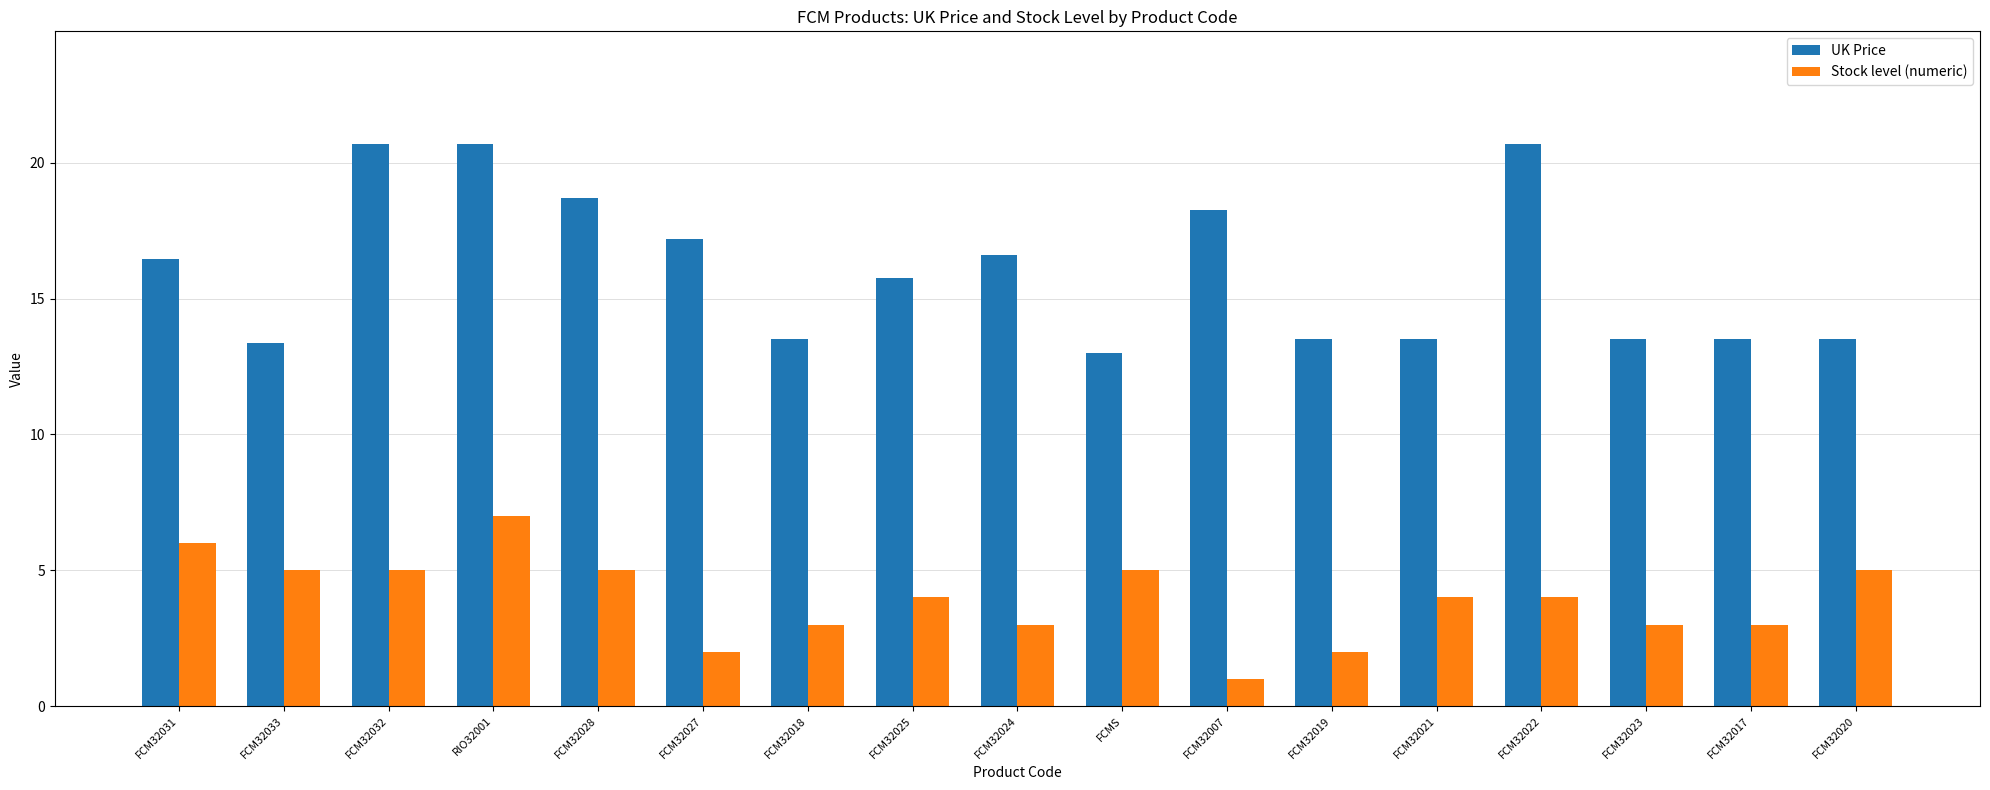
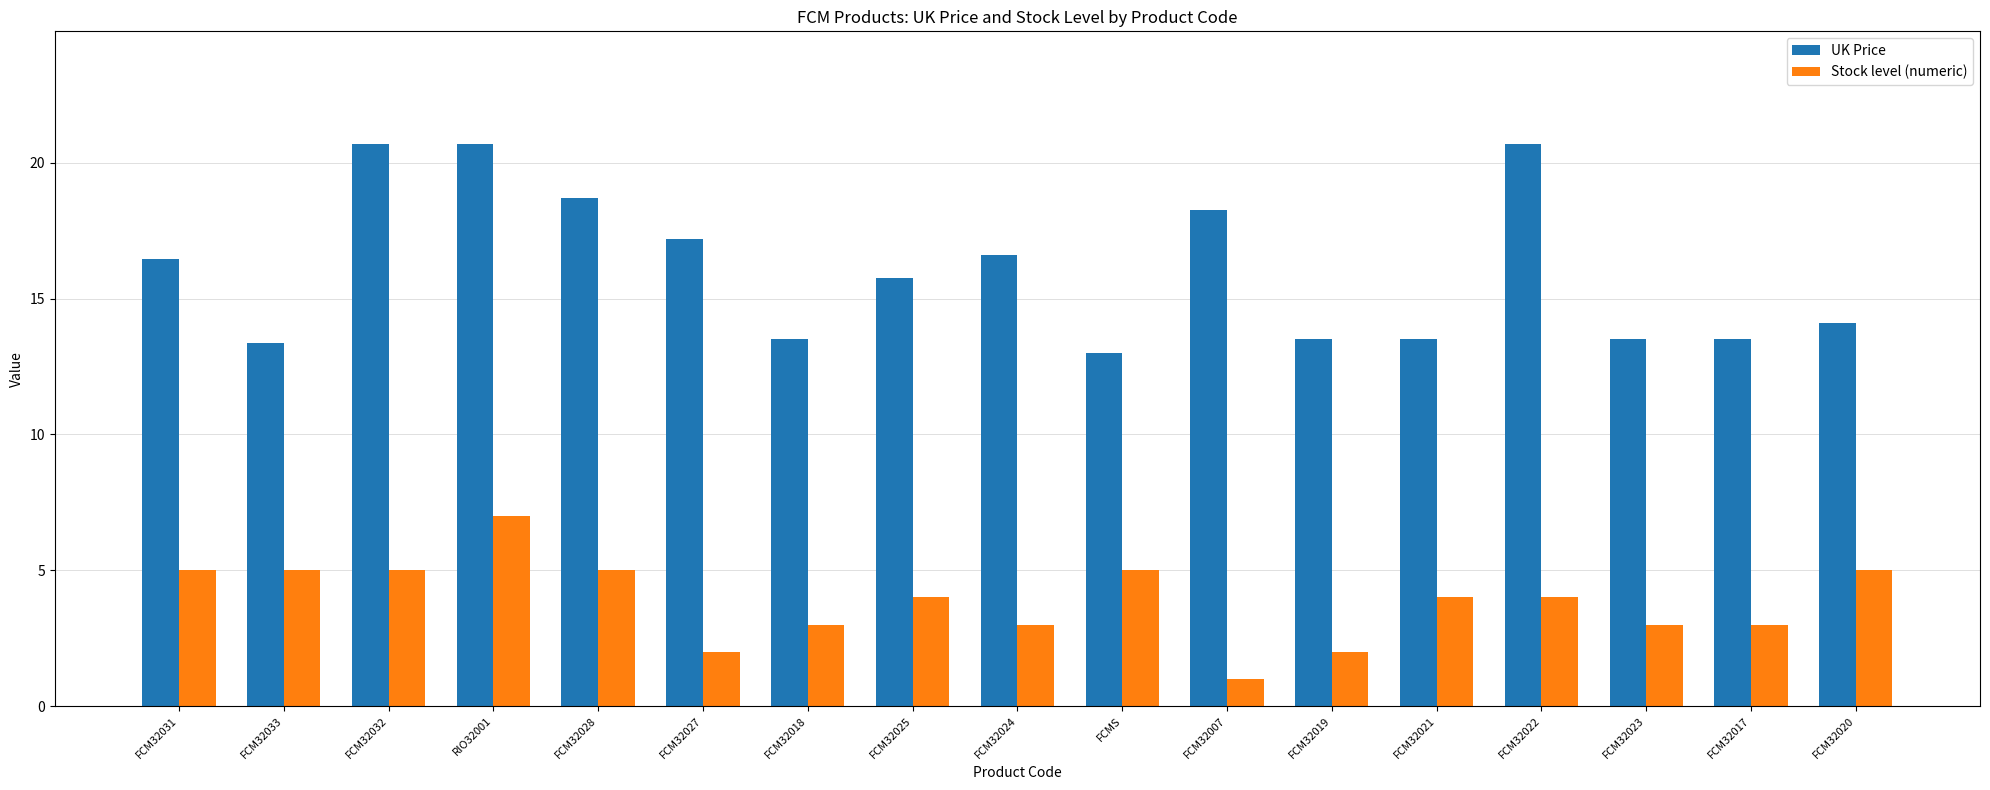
Stock level (numeric), FCM32031: 6 -> 5
UK Price, FCM32020: 13.5 -> 14.1
